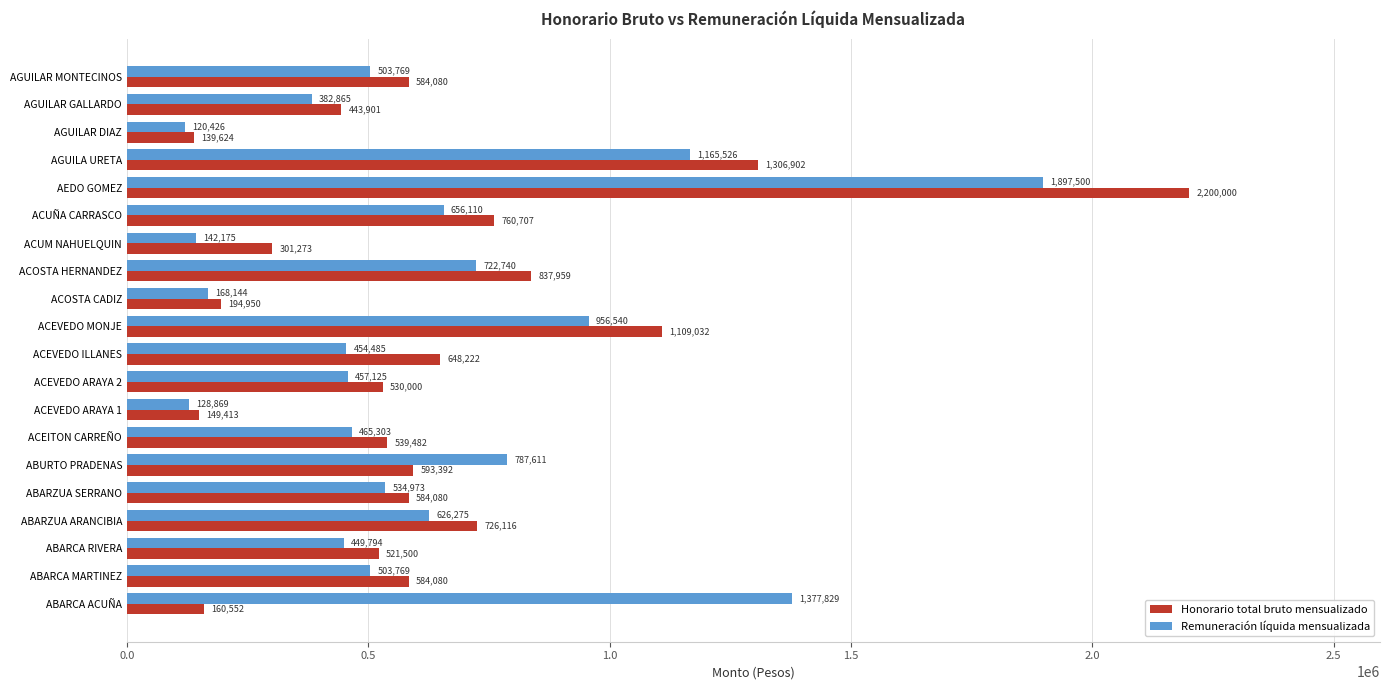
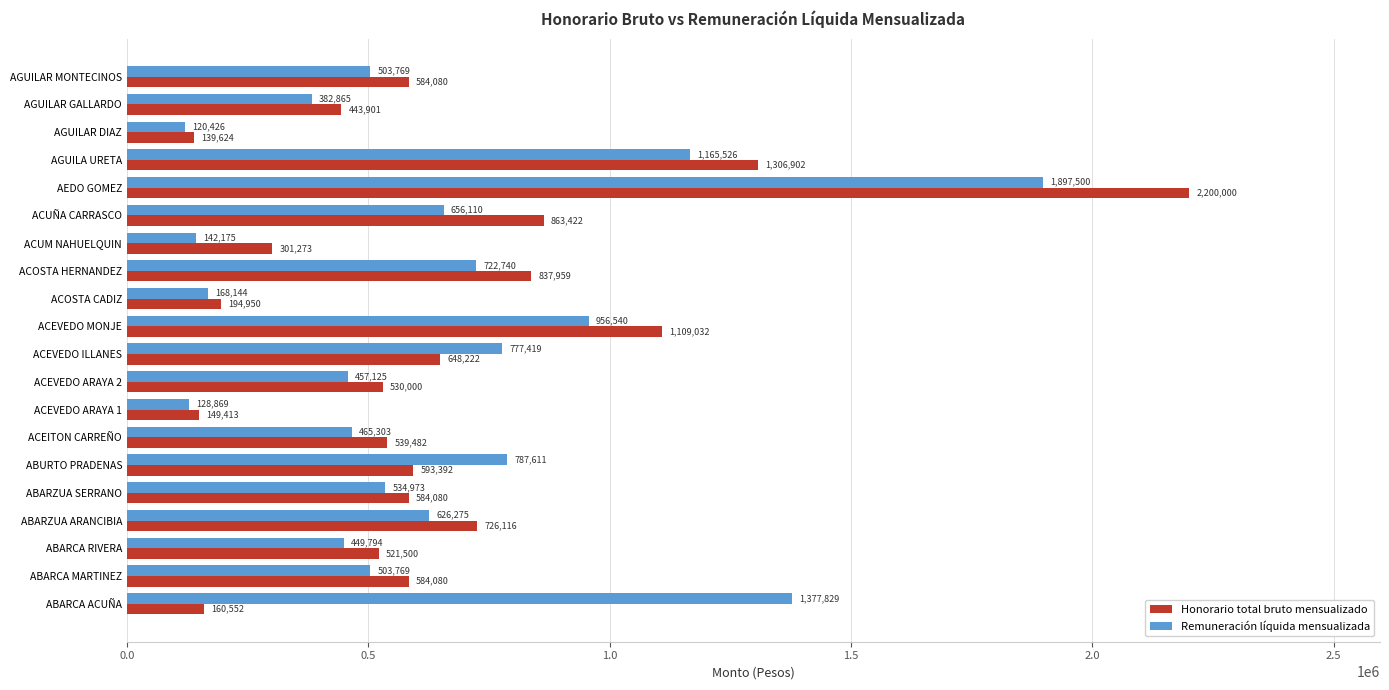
Honorario total bruto mensualizado, ACUÑA CARRASCO: 760,707 -> 863,422
Remuneración líquida mensualizada, ACEVEDO ILLANES: 454,485 -> 777,419
